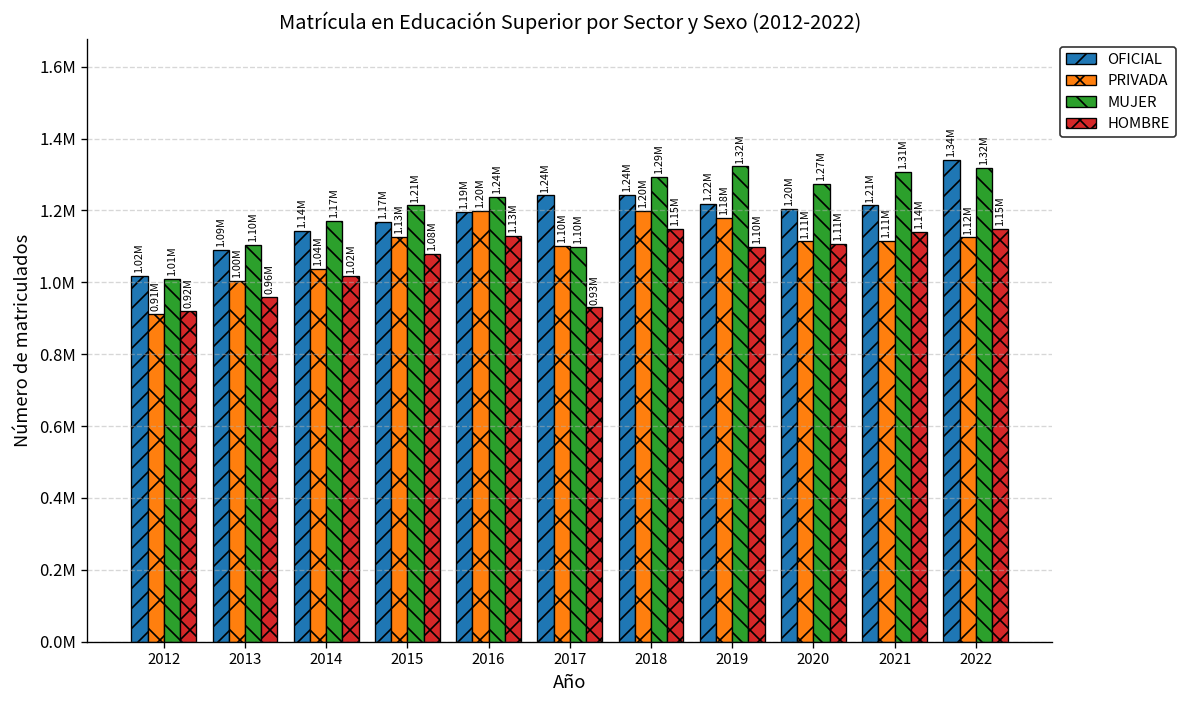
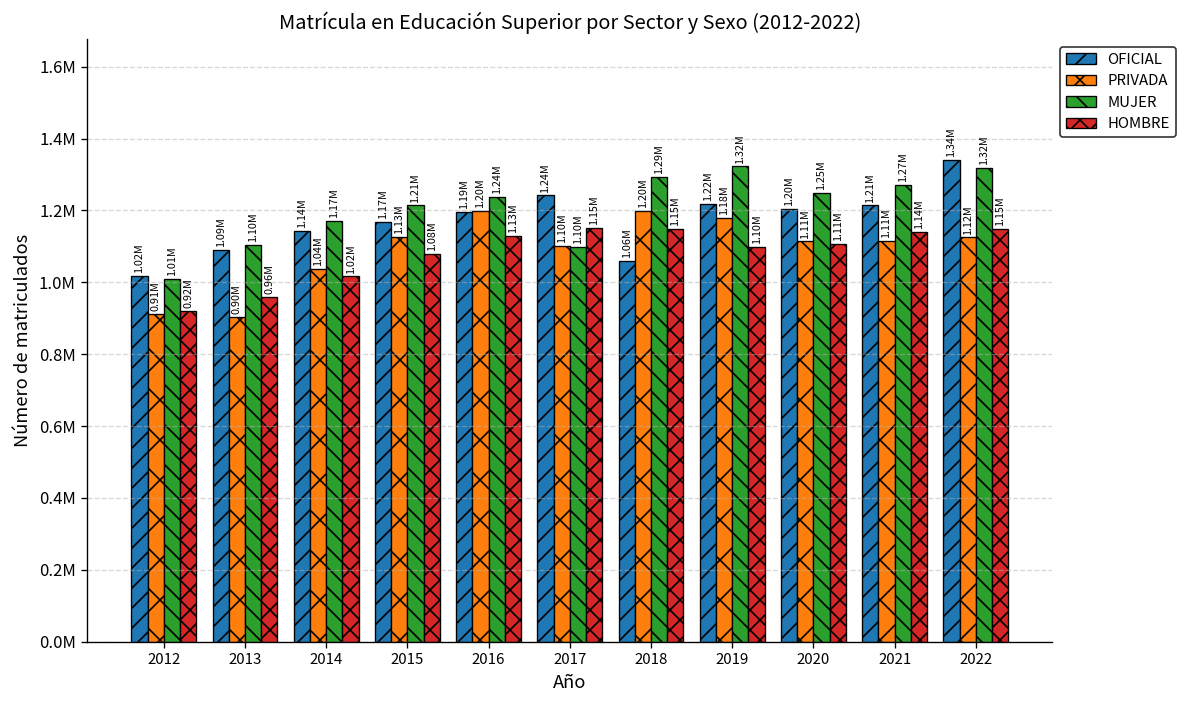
PRIVADA, 2013: 1.00M -> 0.90M
HOMBRE, 2017: 0.93M -> 1.15M
OFICIAL, 2018: 1.24M -> 1.06M
MUJER, 2020: 1.27M -> 1.25M
MUJER, 2021: 1.31M -> 1.27M
